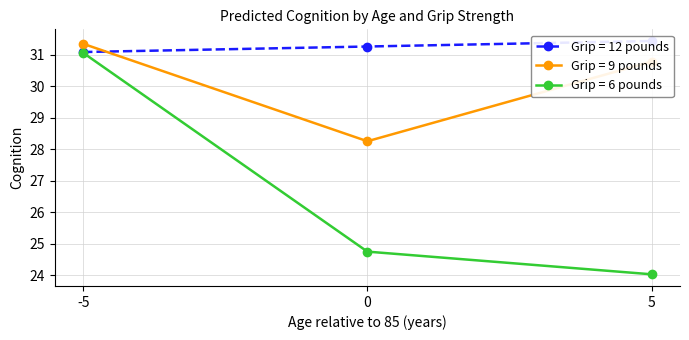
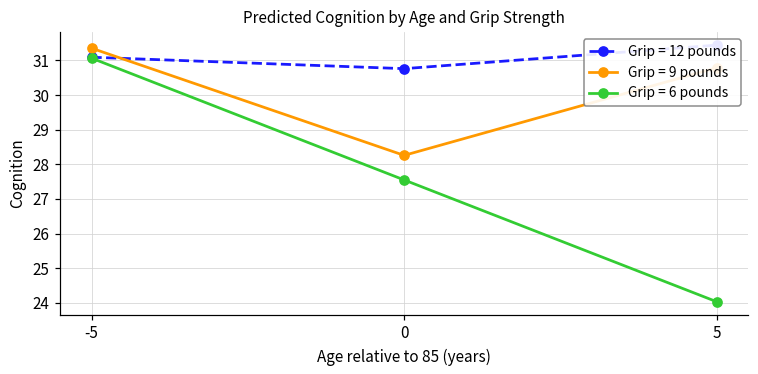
Grip = 12 pounds, 0: 31.3 -> 30.8
Grip = 6 pounds, 0: 24.8 -> 27.5
